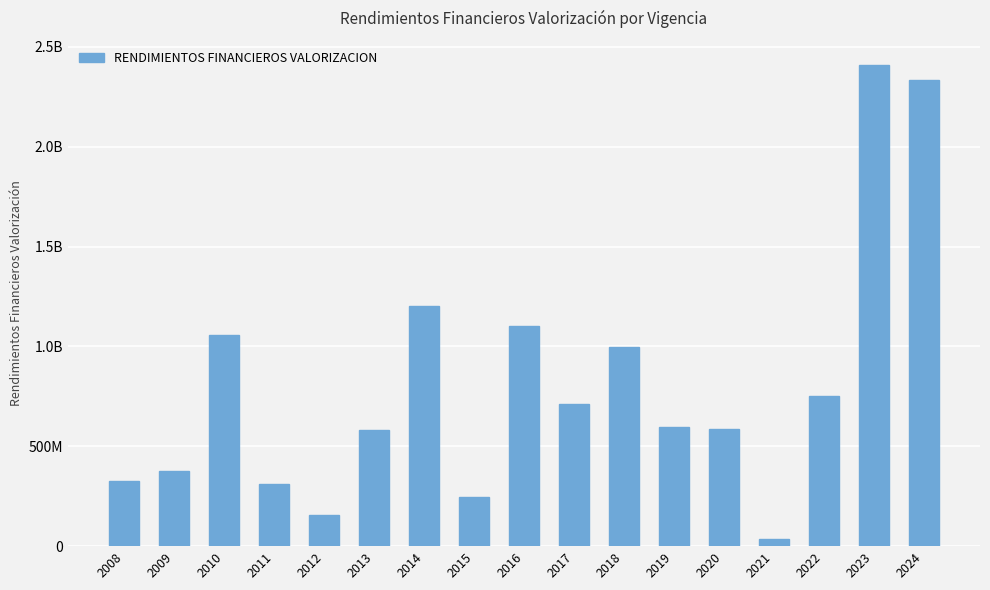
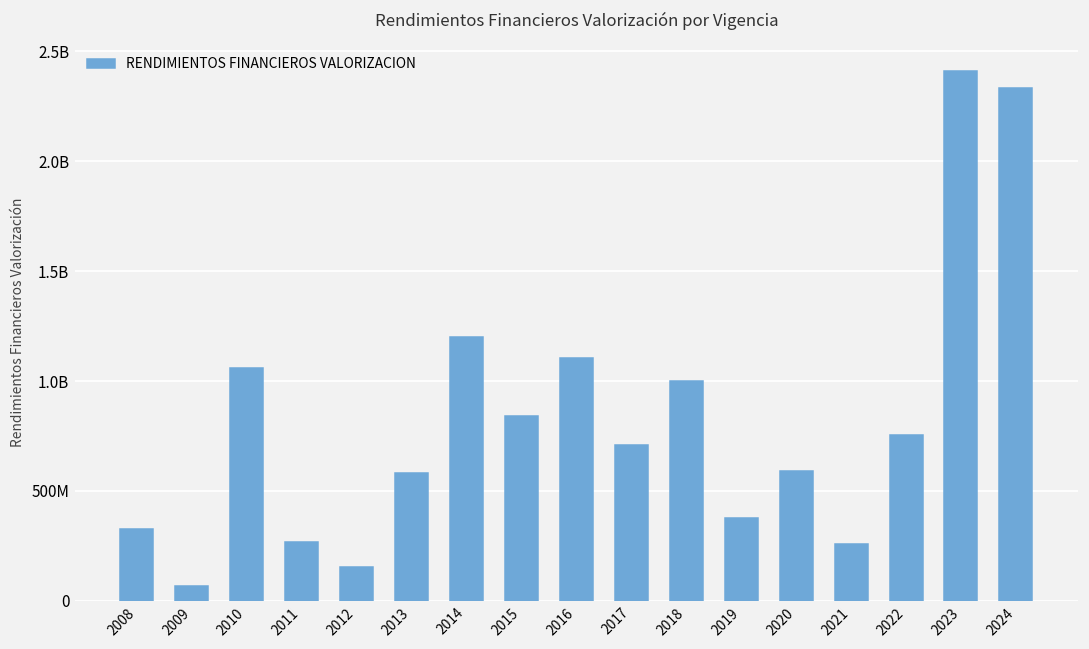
2009: 380000000 -> 70000000
2011: 310000000 -> 270000000
2015: 250000000 -> 840000000
2019: 600000000 -> 380000000
2021: 30000000 -> 260000000
